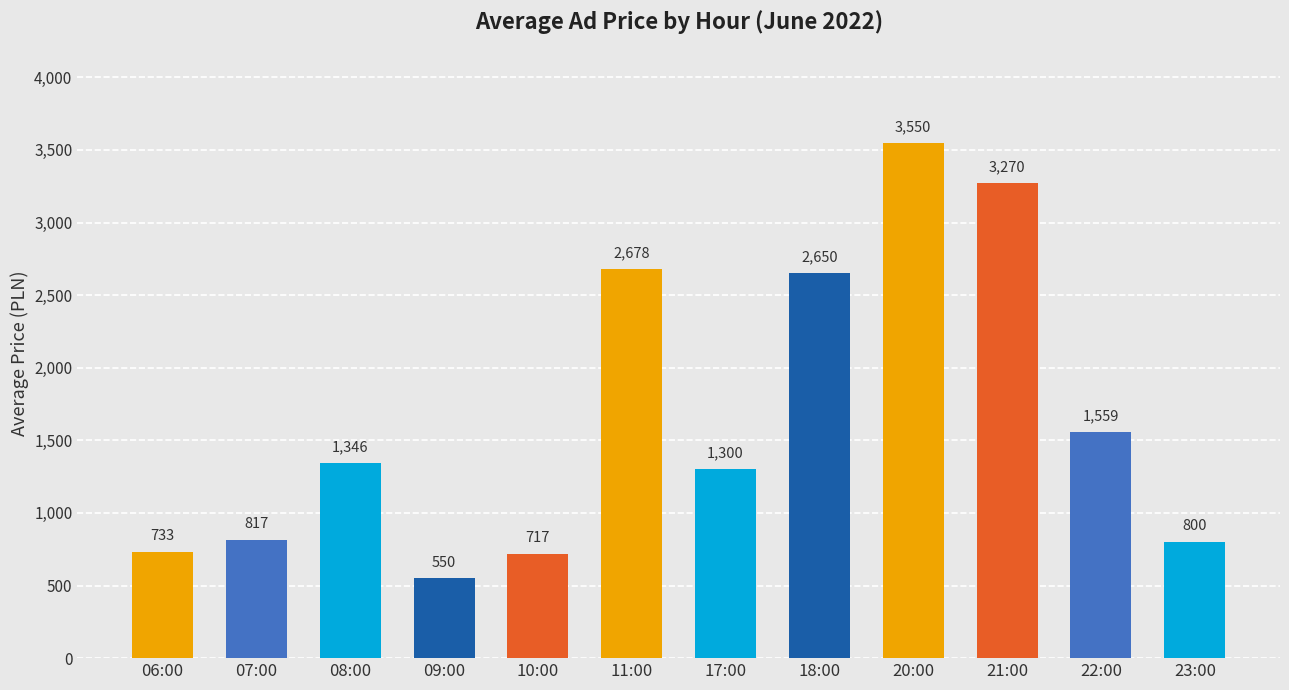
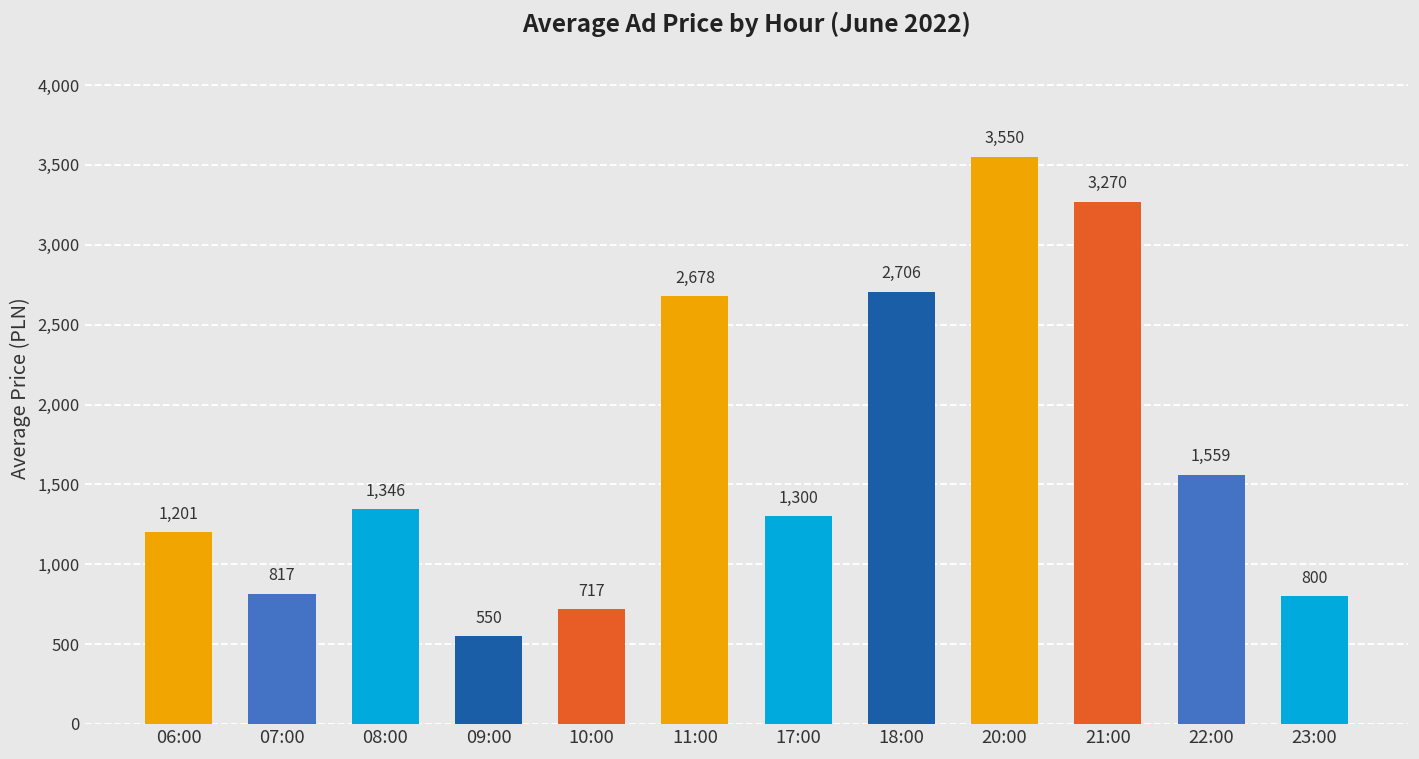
06:00: 733 -> 1,201
18:00: 2,650 -> 2,706
